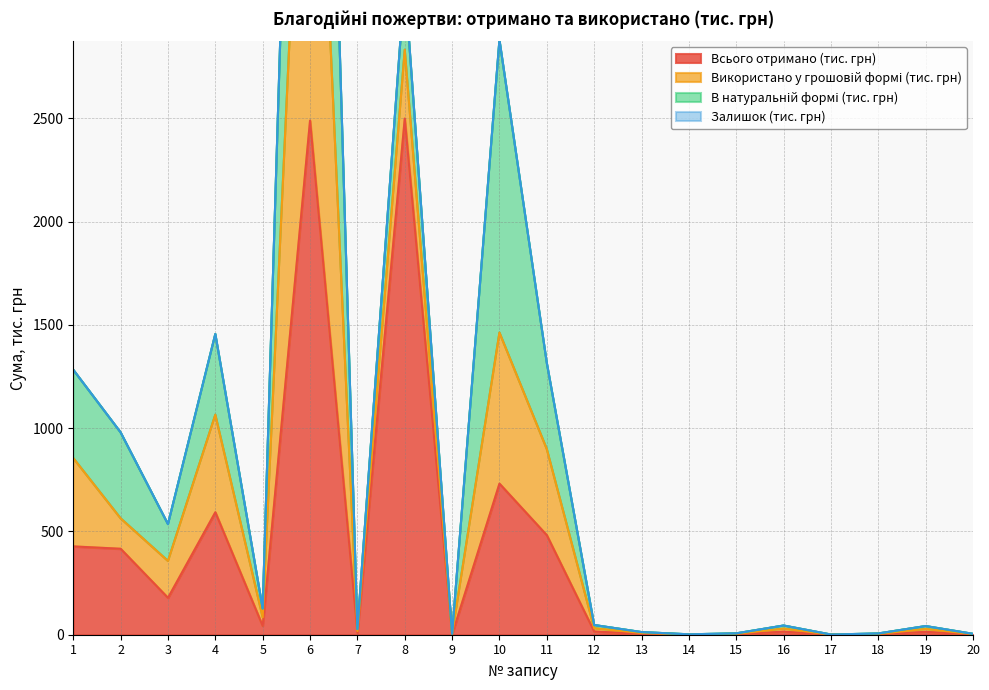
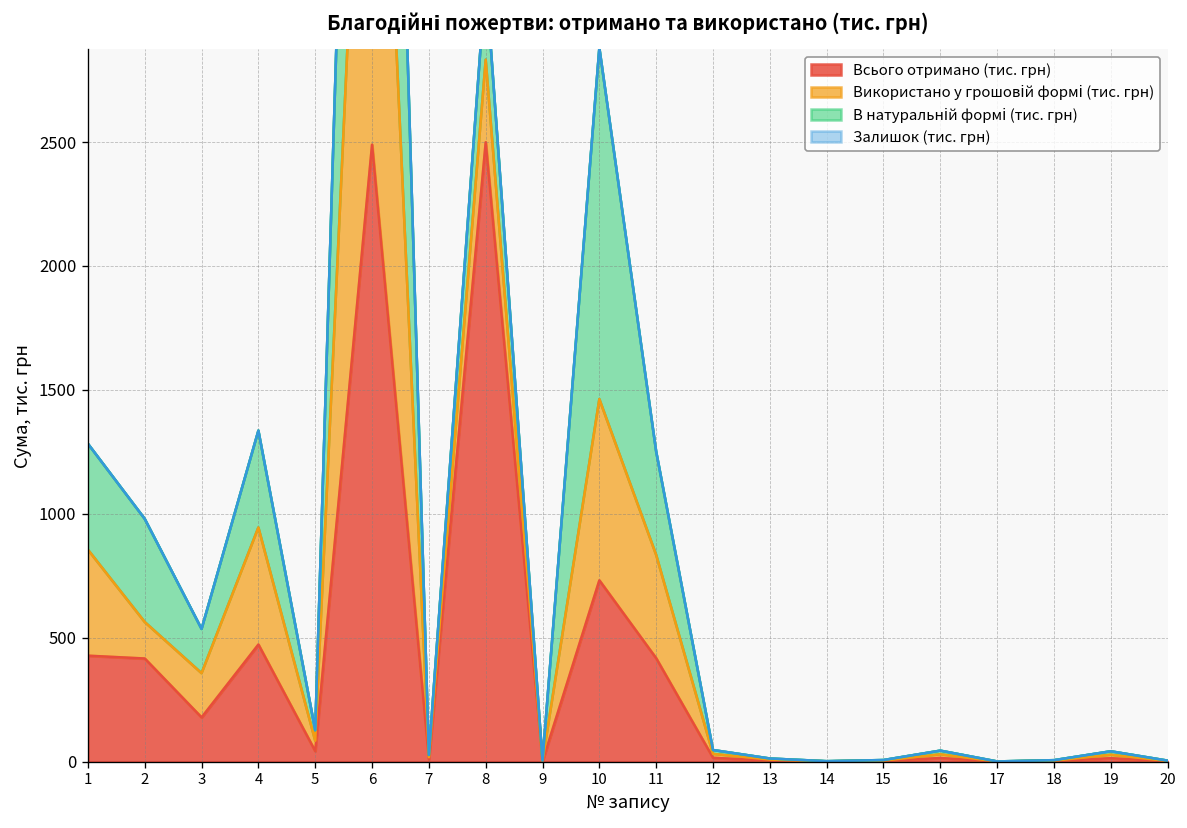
Всього отримано (тис. грн), 4: 590 -> 470
Всього отримано (тис. грн), 11: 480 -> 420
